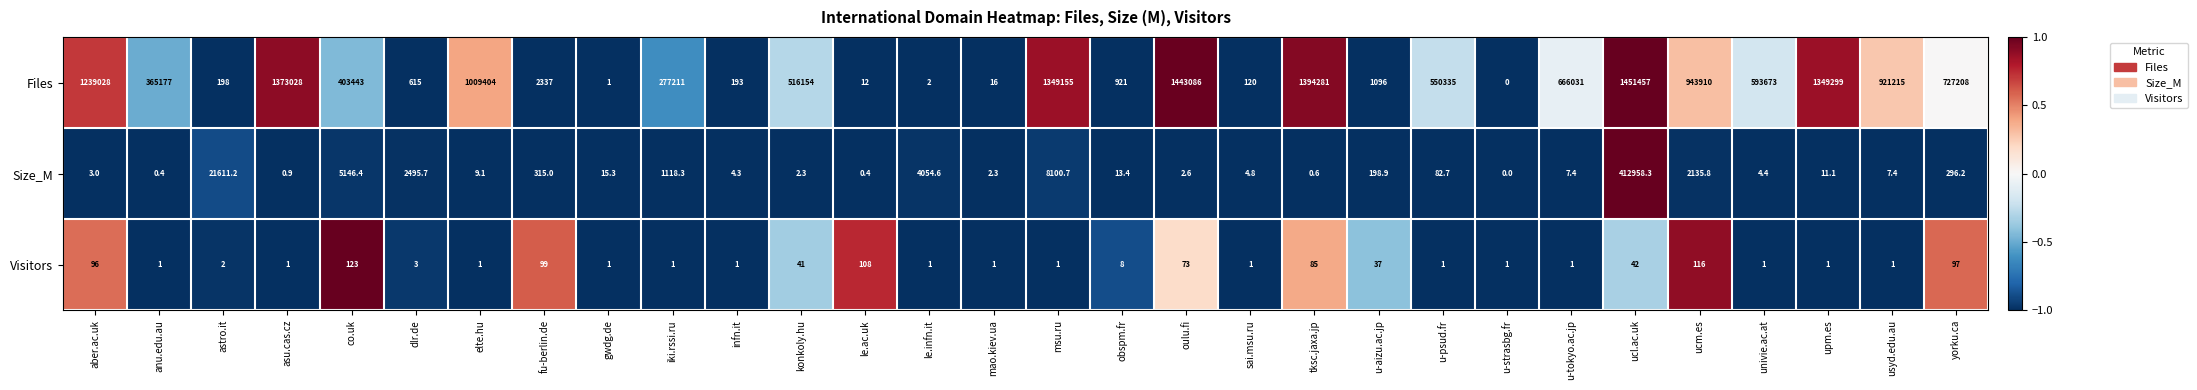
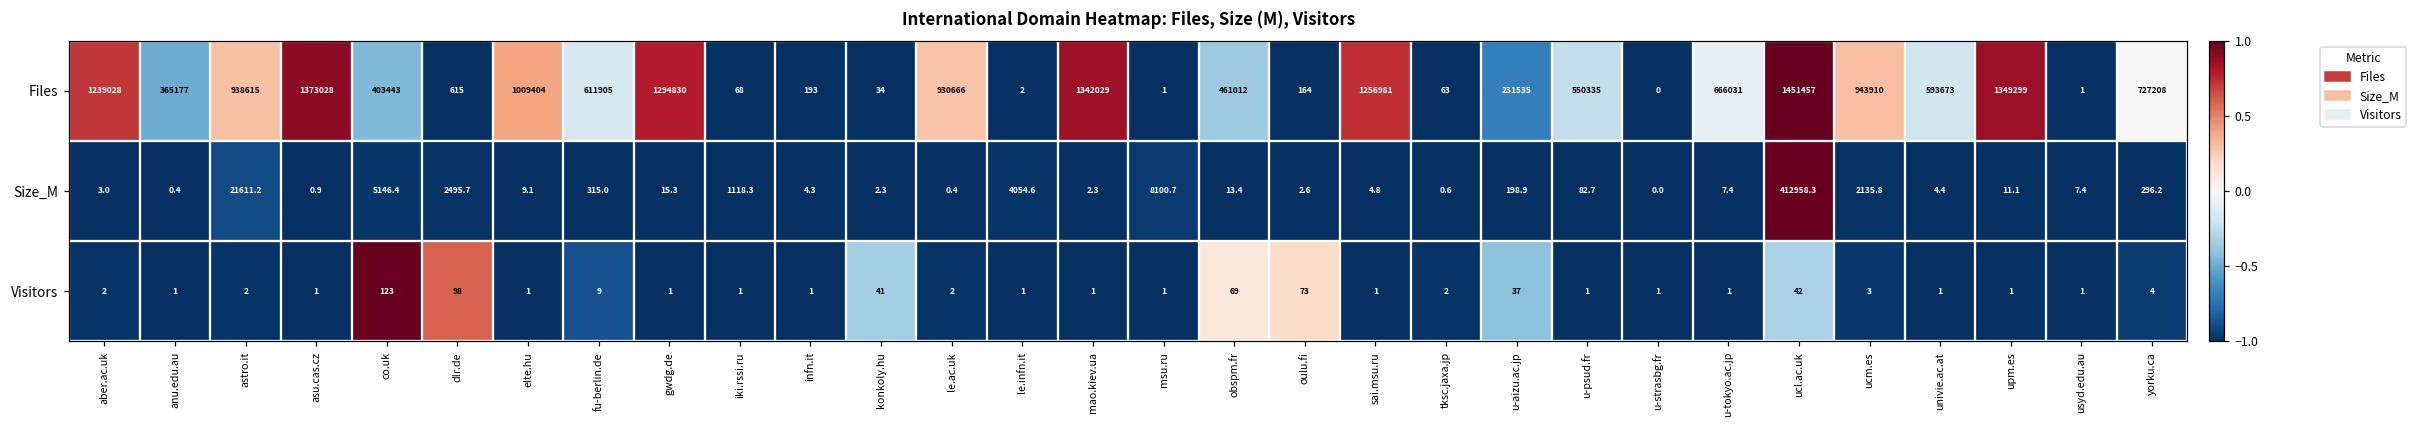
Files, astro.it: 198 -> 938615
Files, fu-berlin.de: 2337 -> 611905
Files, gwdg.de: 1 -> 1294830
Files, iki.rssi.ru: 277211 -> 68
Files, konkoly.hu: 516154 -> 34
Files, le.ac.uk: 12 -> 930666
Files, mao.kiev.ua: 16 -> 1342029
Files, msu.ru: 1349155 -> 1
Files, obspm.fr: 921 -> 461012
Files, oulu.fi: 1443086 -> 164
Files, sai.msu.ru: 120 -> 1256981
Files, tksc.jaxa.jp: 1394281 -> 63
Files, u-aizu.ac.jp: 1096 -> 231535
Files, usyd.edu.au: 921215 -> 1
Visitors, aber.ac.uk: 96 -> 2
Visitors, dlr.de: 3 -> 98
Visitors, fu-berlin.de: 99 -> 9
Visitors, le.ac.uk: 108 -> 2
Visitors, obspm.fr: 8 -> 69
Visitors, tksc.jaxa.jp: 85 -> 2
Visitors, ucm.es: 116 -> 3
Visitors, yorku.ca: 97 -> 4
